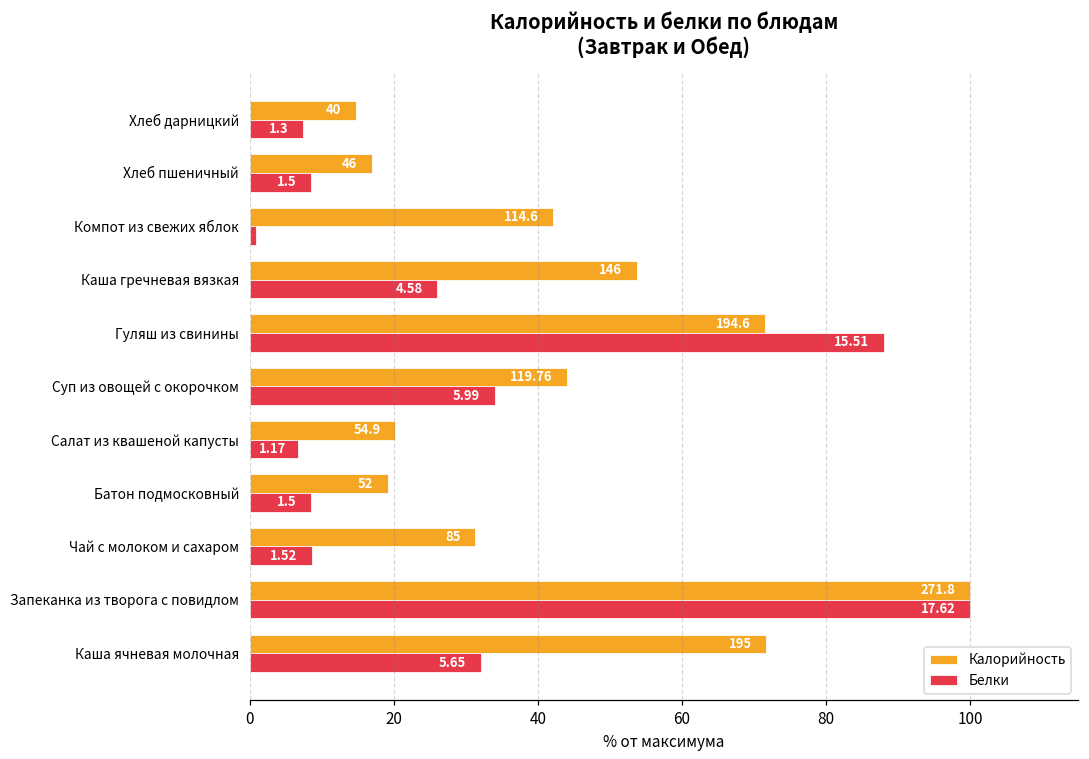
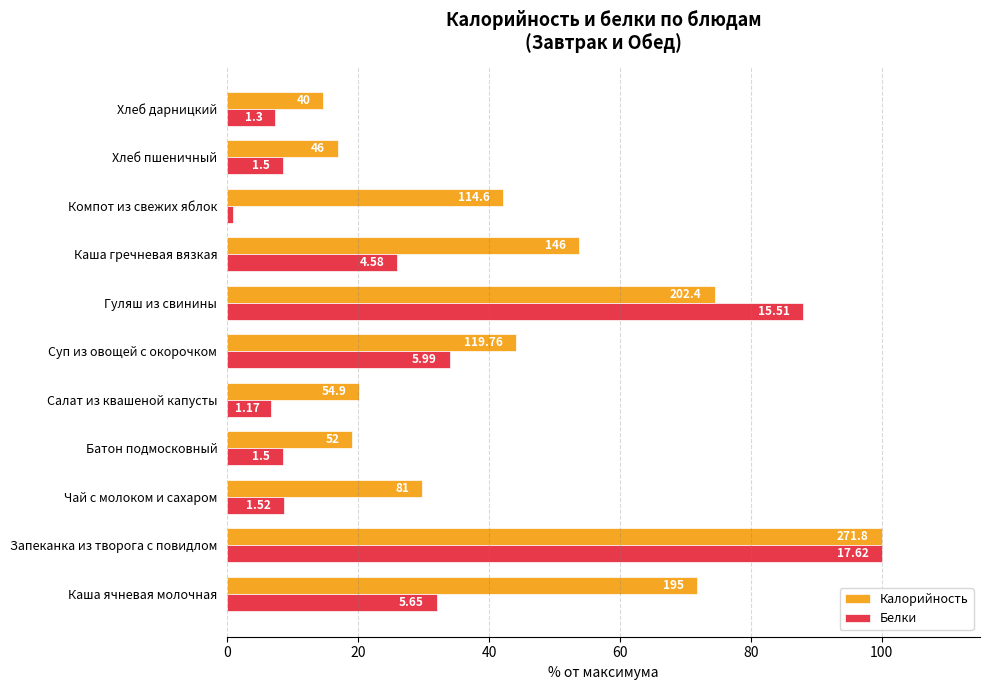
Калорийность, Гуляш из свинины: 194.6 -> 202.4
Калорийность, Чай с молоком и сахаром: 85 -> 81
